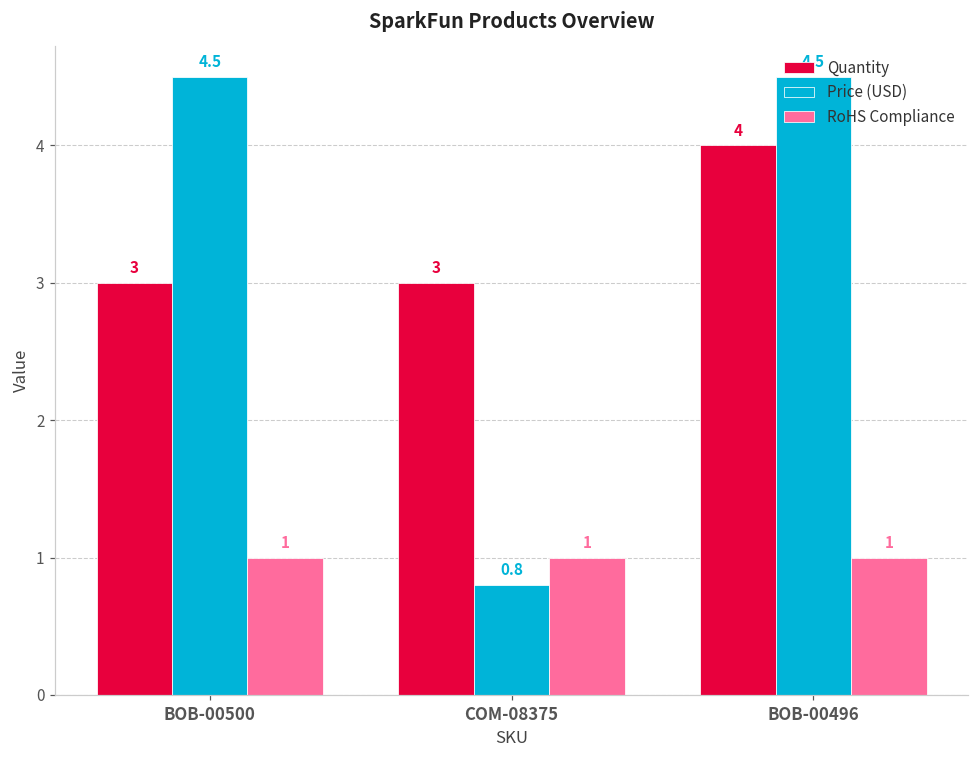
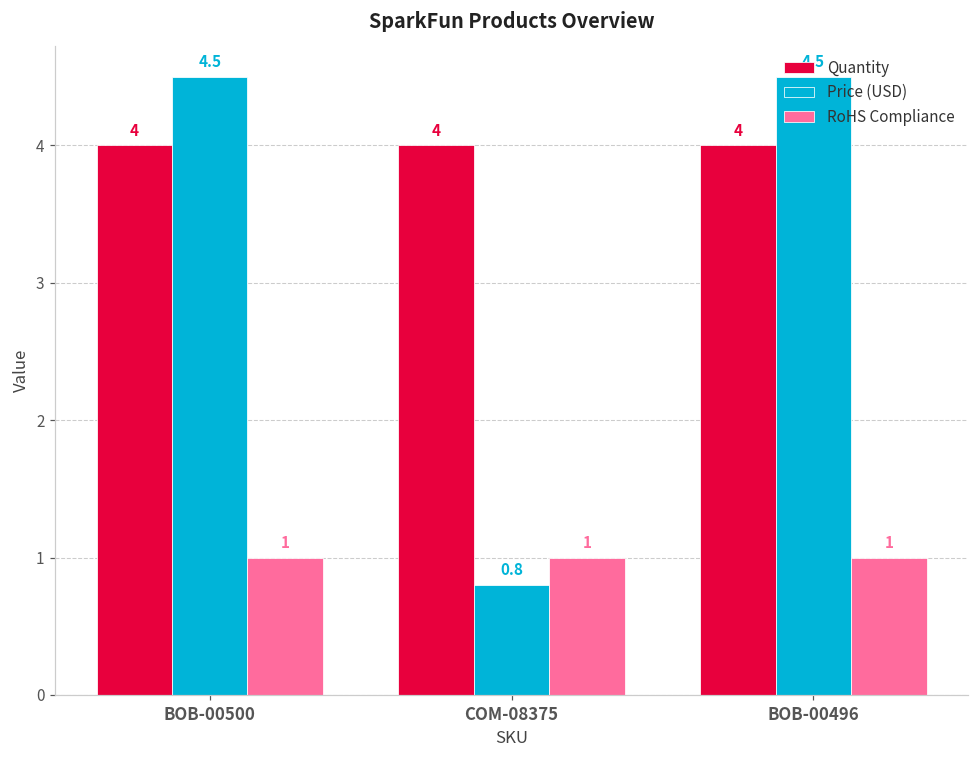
Quantity, BOB-00500: 3 -> 4
Quantity, COM-08375: 3 -> 4
